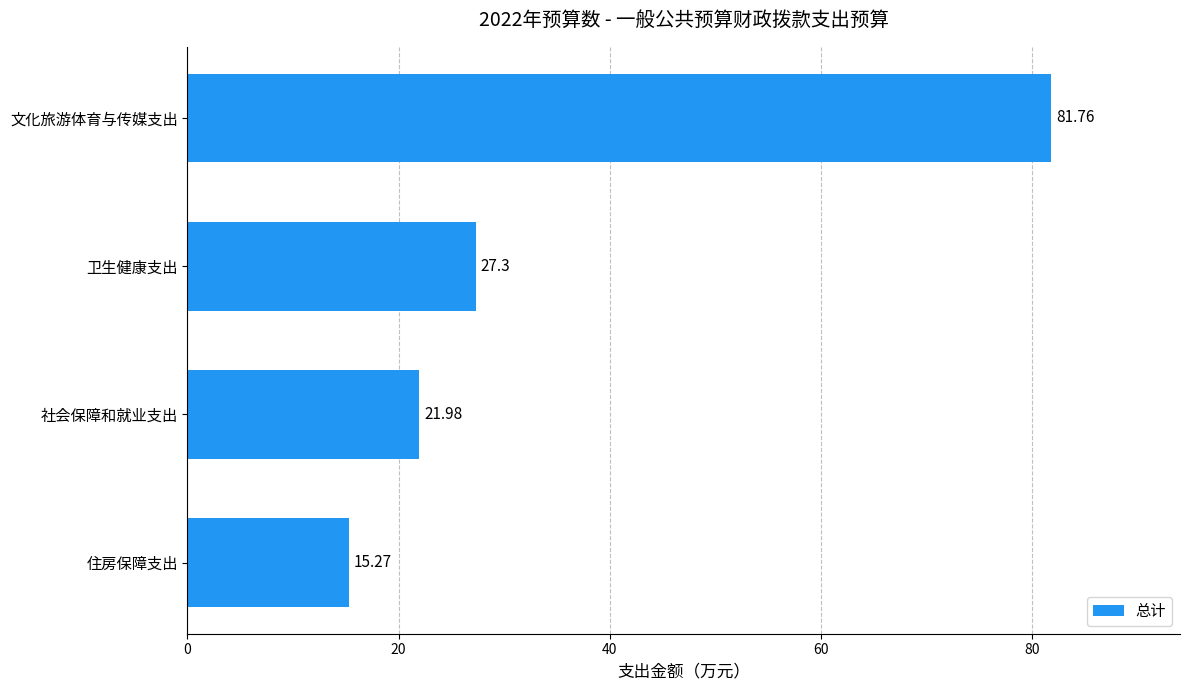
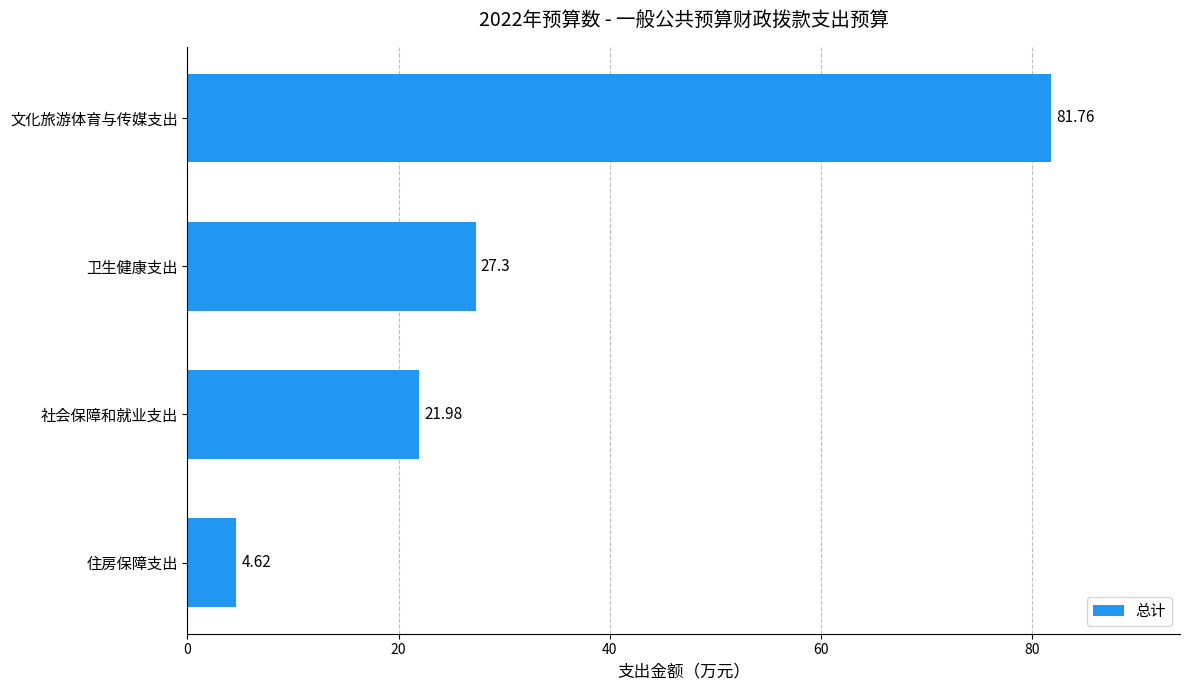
住房保障支出: 15.27 -> 4.62
